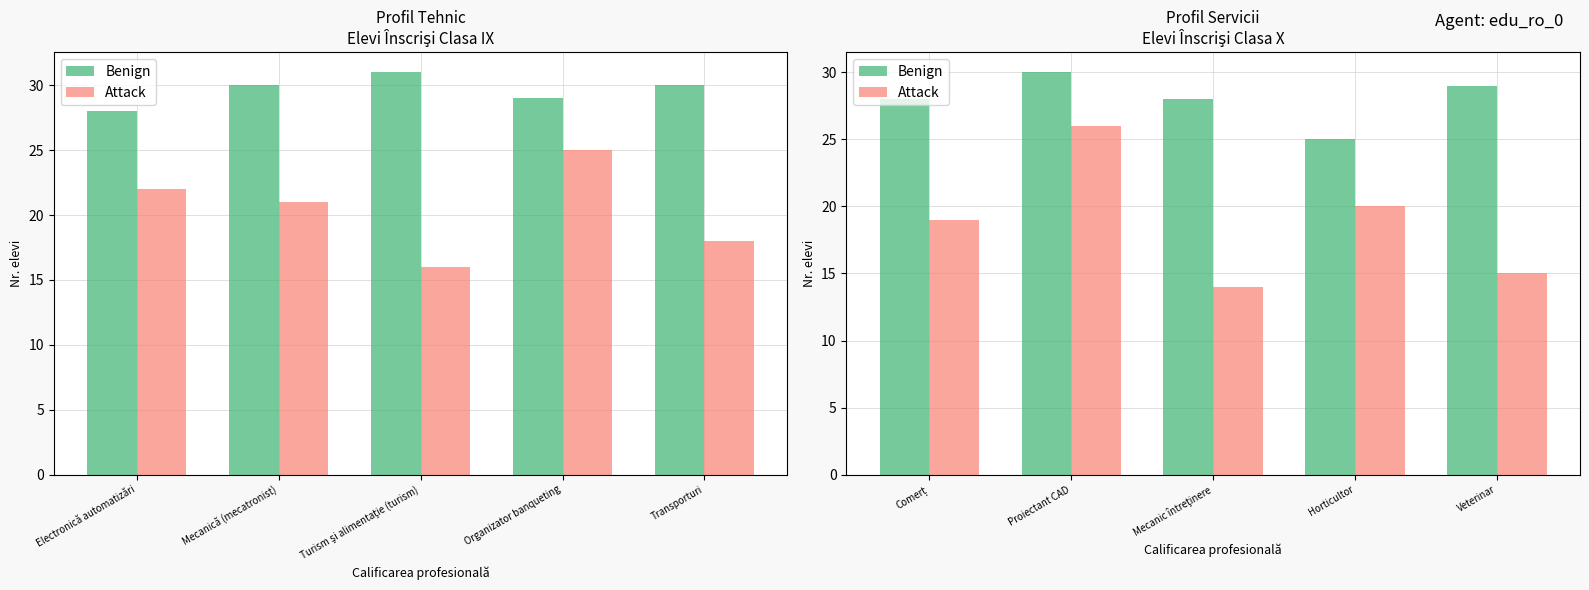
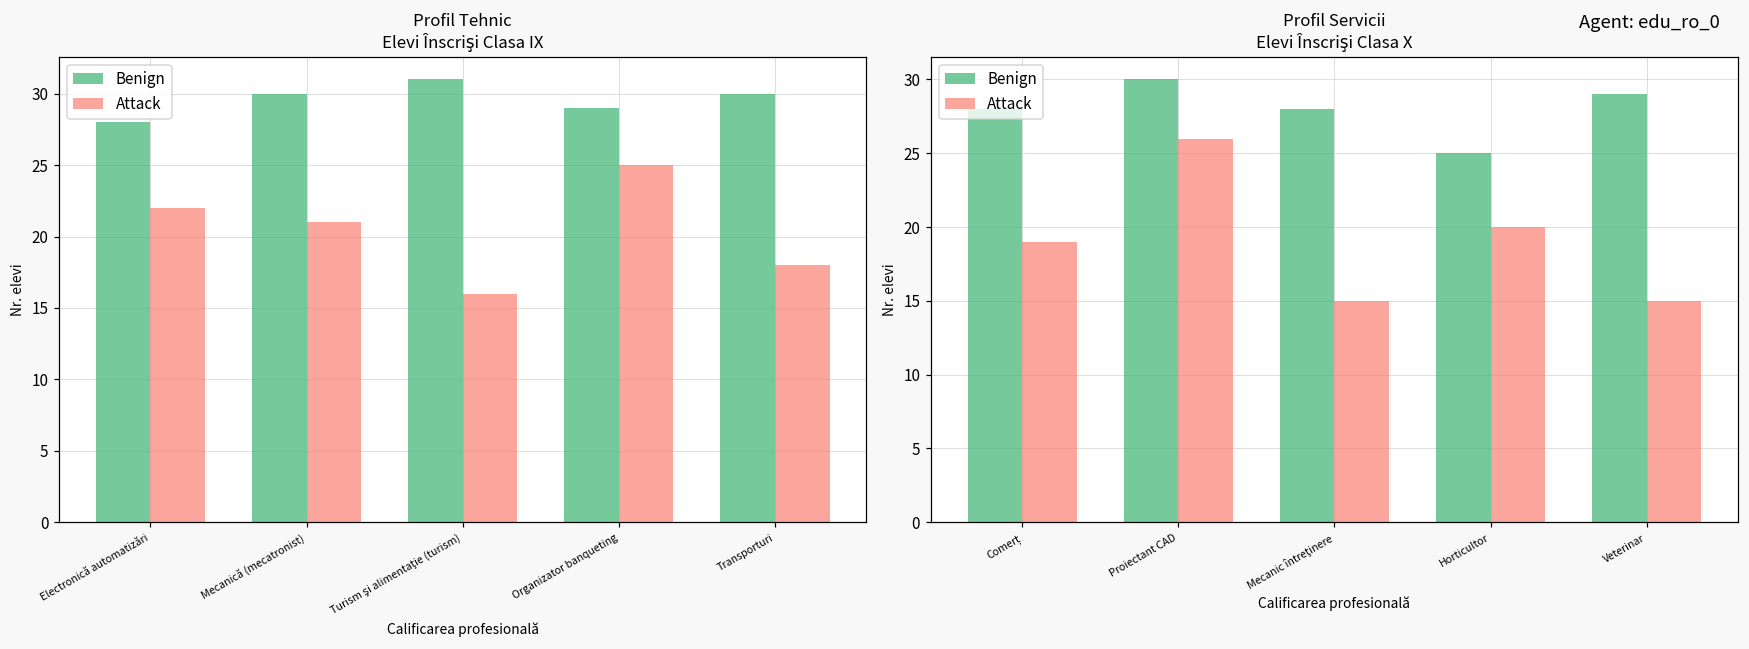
Profil Servicii Elevi Înscrişi Clasa X, Attack, Mecanic întreţinere: 14 -> 15
